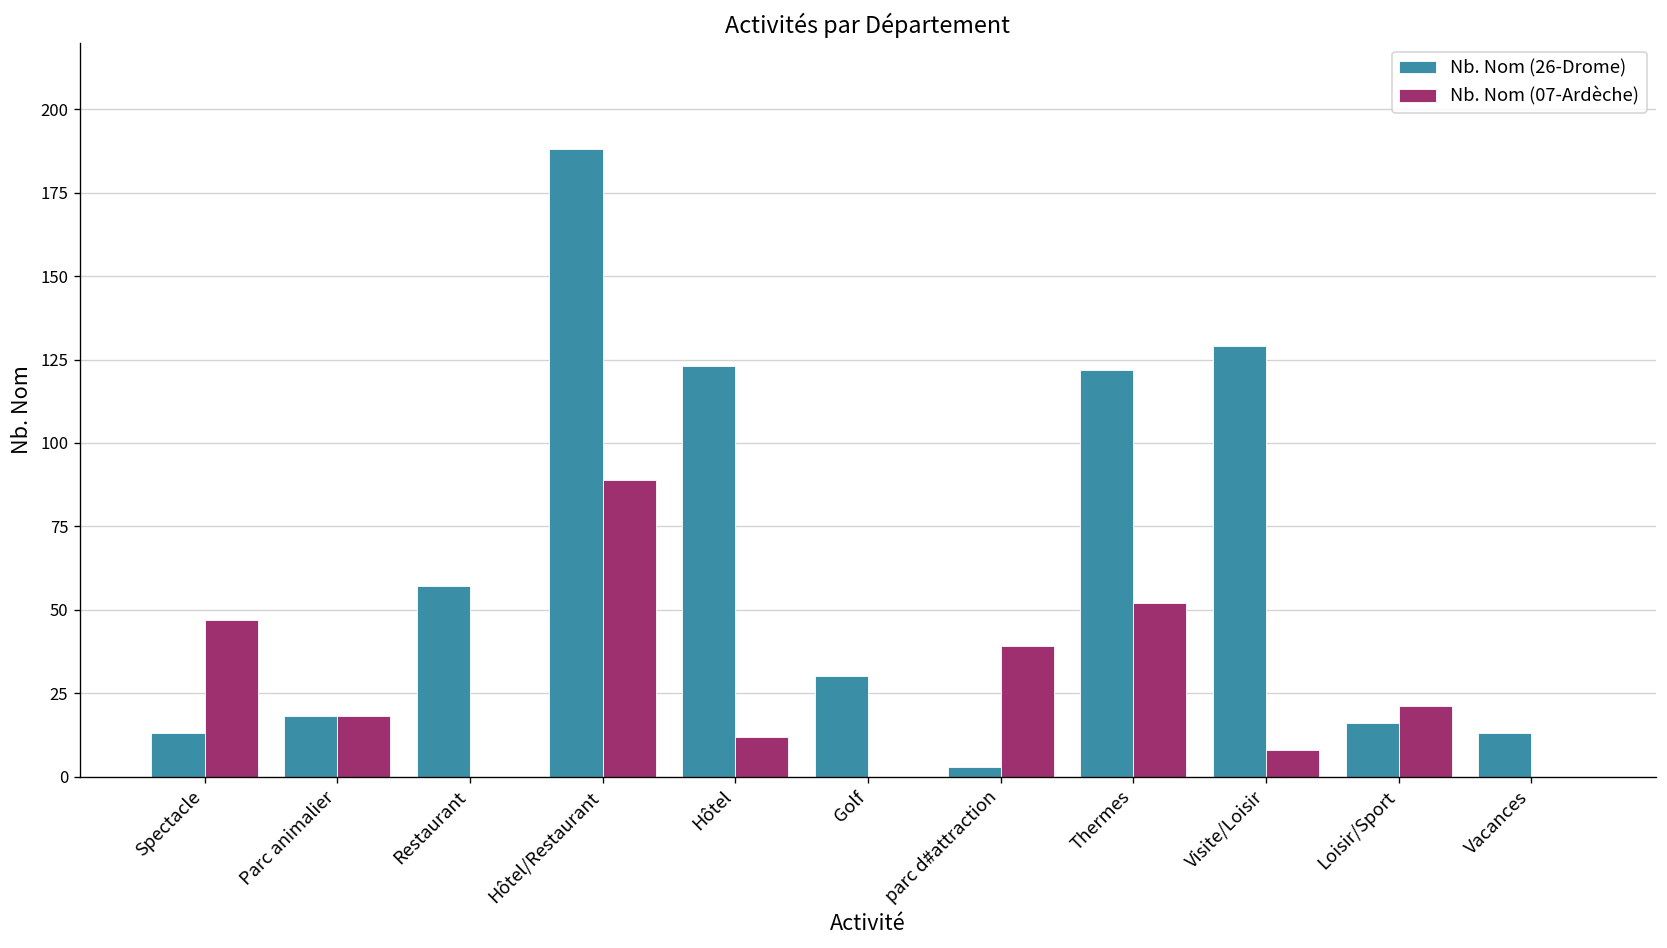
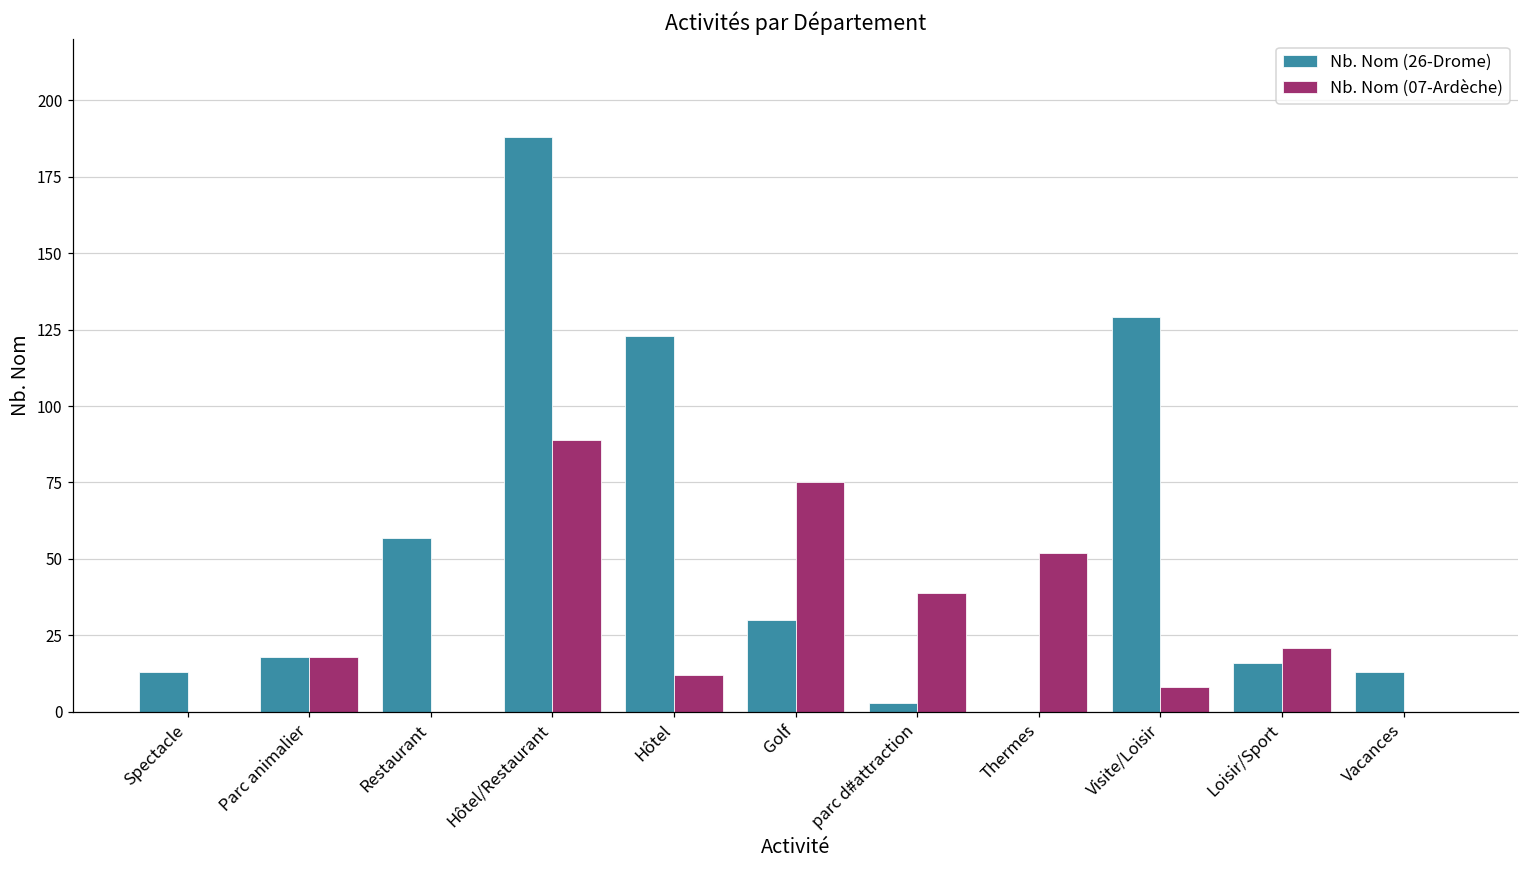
Nb. Nom (07-Ardèche), Spectacle: 47 -> 0
Nb. Nom (07-Ardèche), Golf: 0 -> 75
Nb. Nom (26-Drome), Thermes: 122 -> 0
